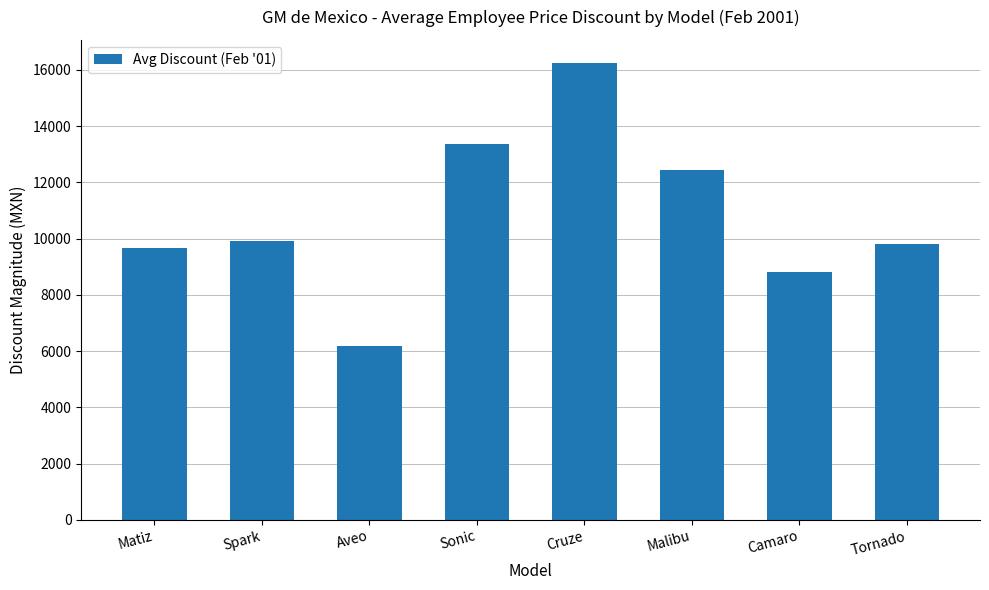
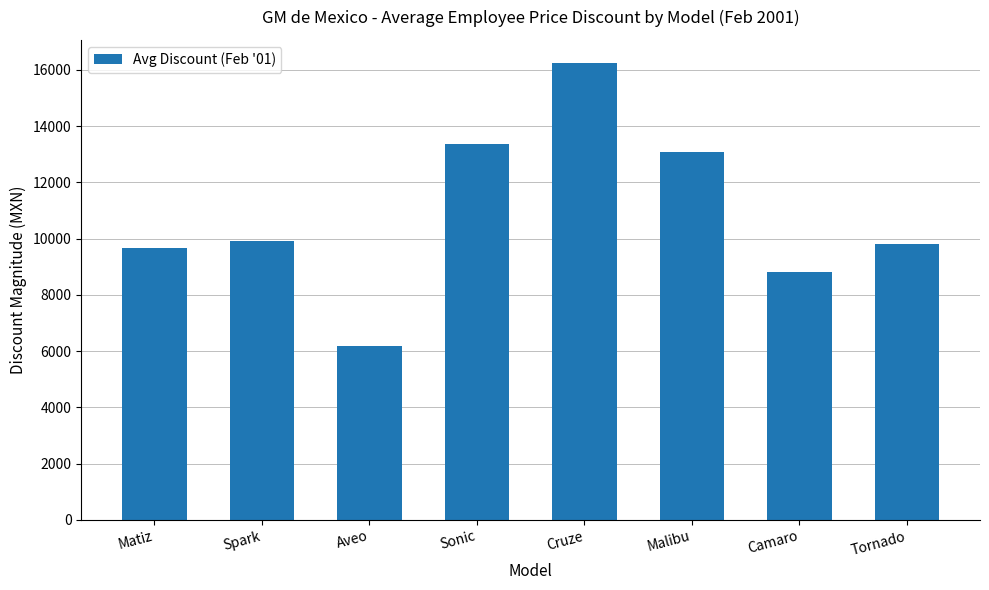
Malibu: 12400 -> 13100
